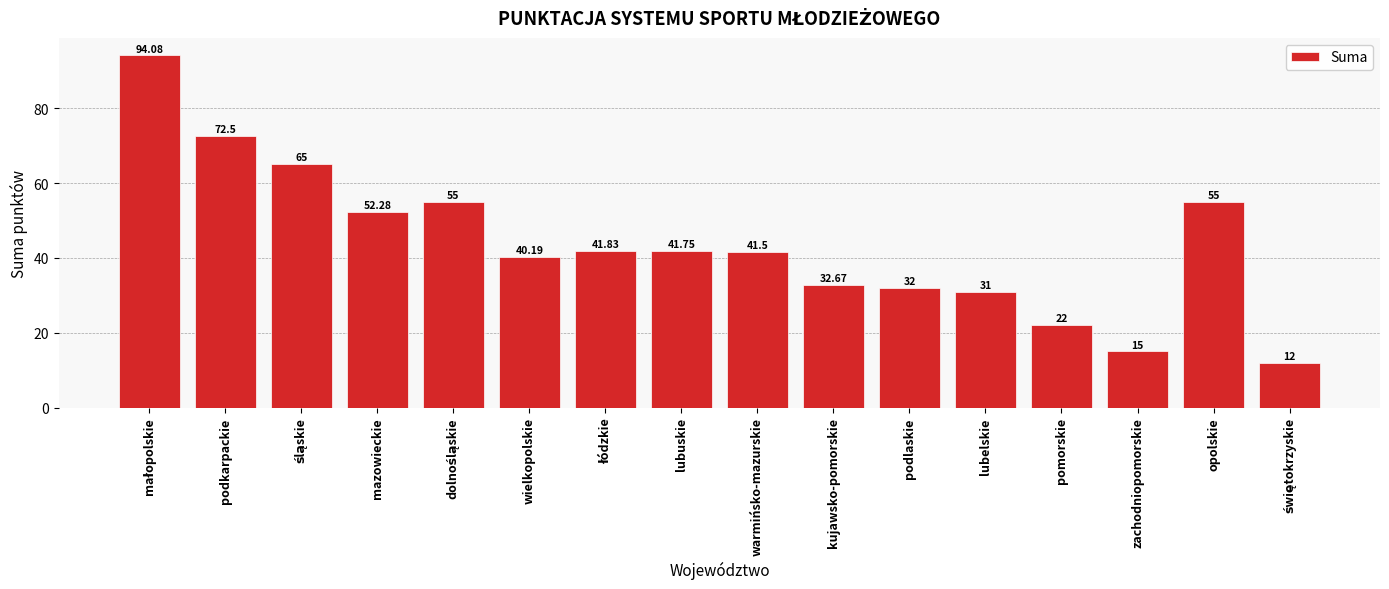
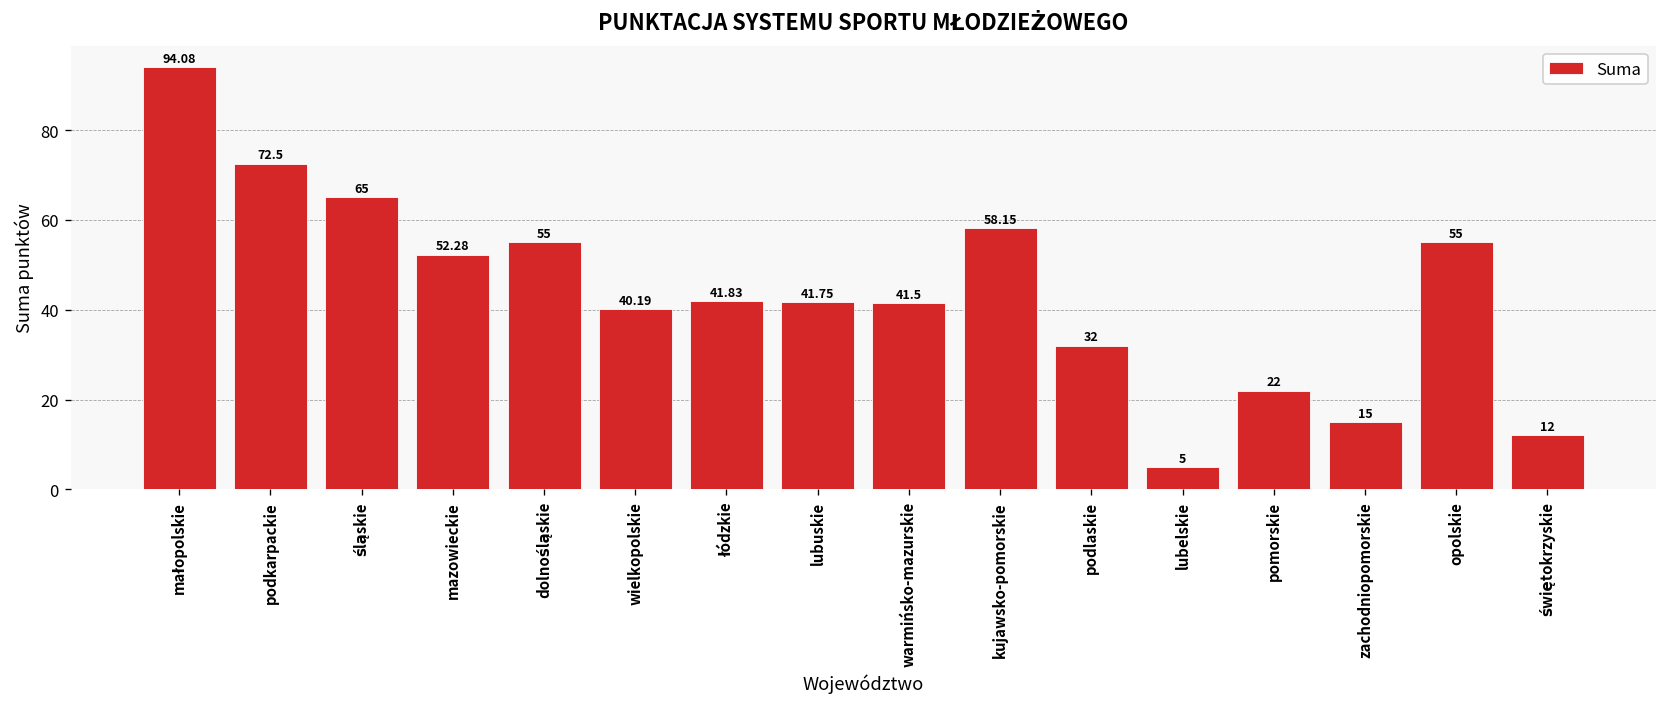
kujawsko-pomorskie: 32.67 -> 58.15
lubelskie: 31 -> 5
